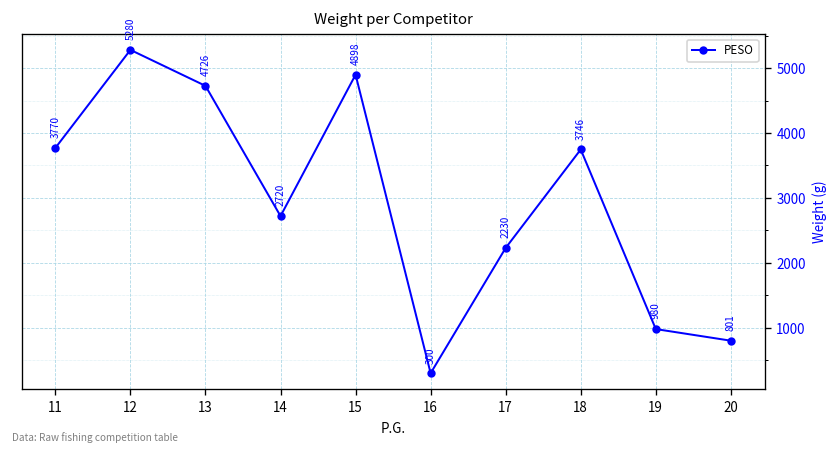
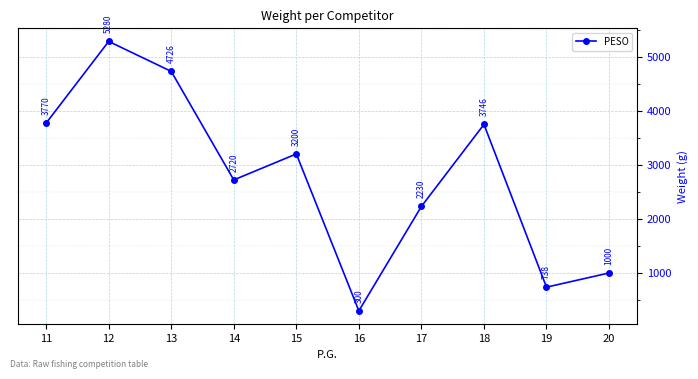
15: 4898 -> 3200
19: 980 -> 738
20: 801 -> 1000
